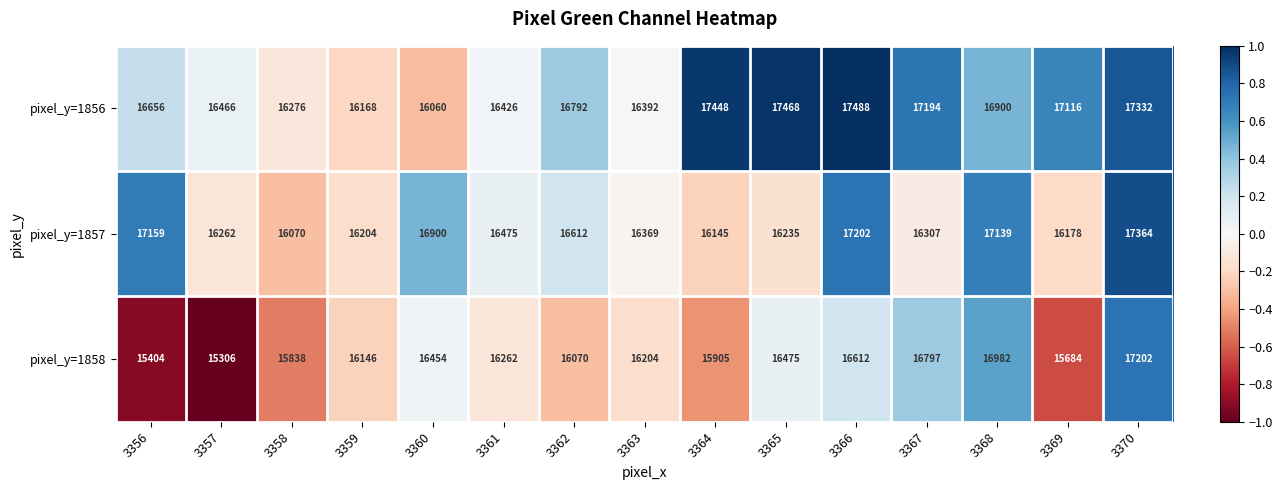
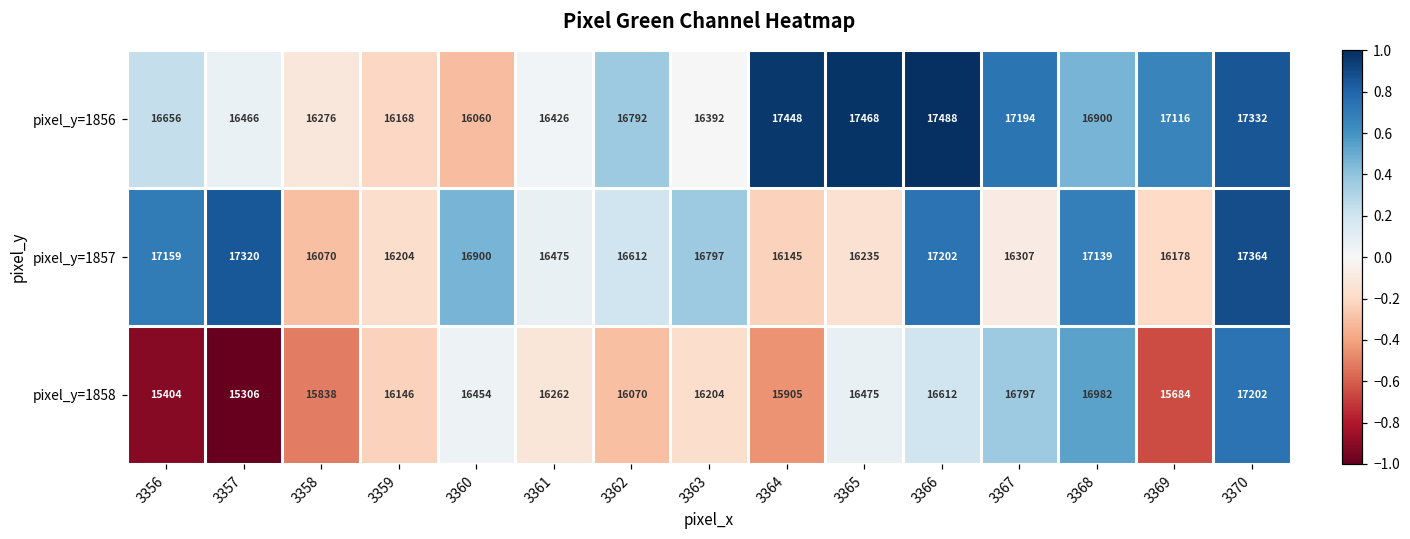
pixel_y=1857, 3357: 16262 -> 17320
pixel_y=1857, 3363: 16369 -> 16797
